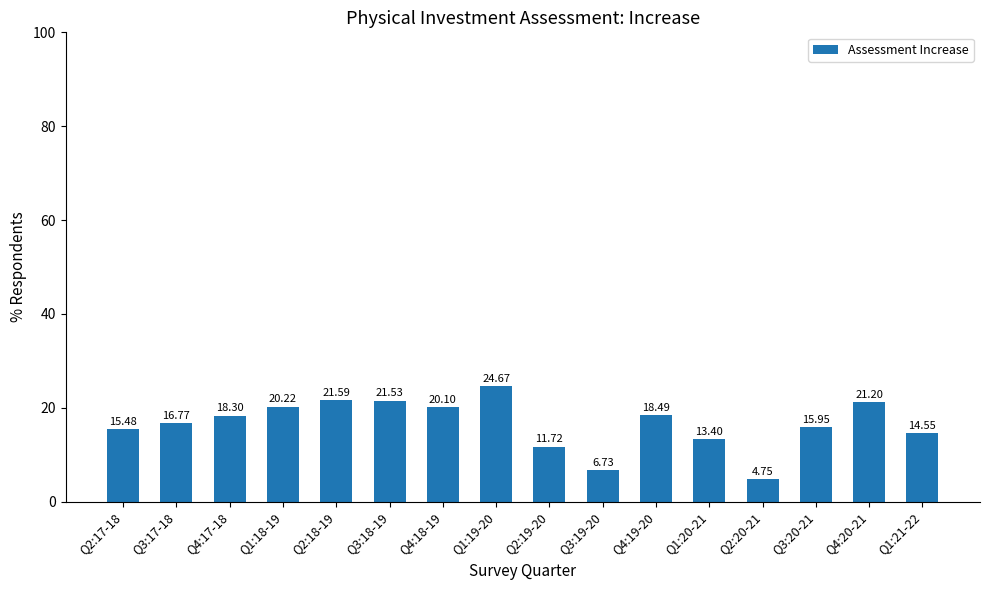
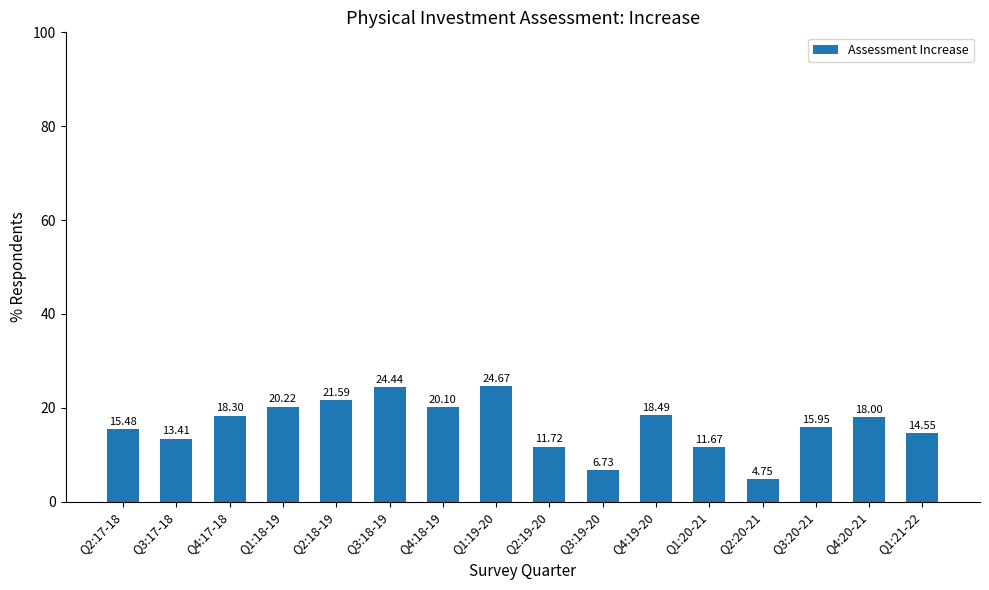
Q3:17-18: 16.77 -> 13.41
Q3:18-19: 21.53 -> 24.44
Q1:20-21: 13.40 -> 11.67
Q4:20-21: 21.20 -> 18.00
